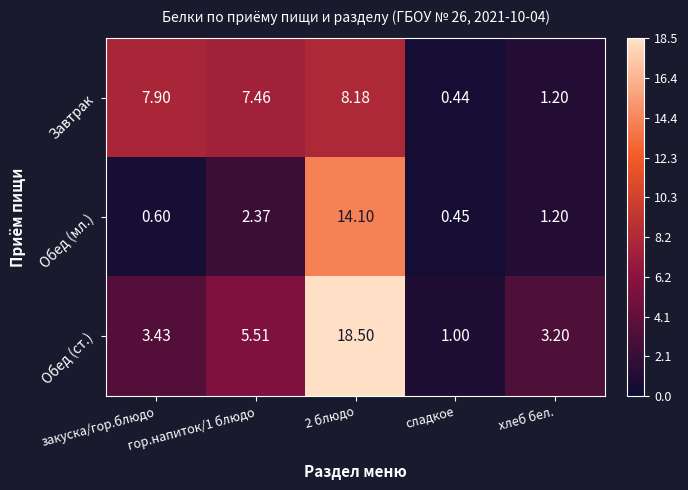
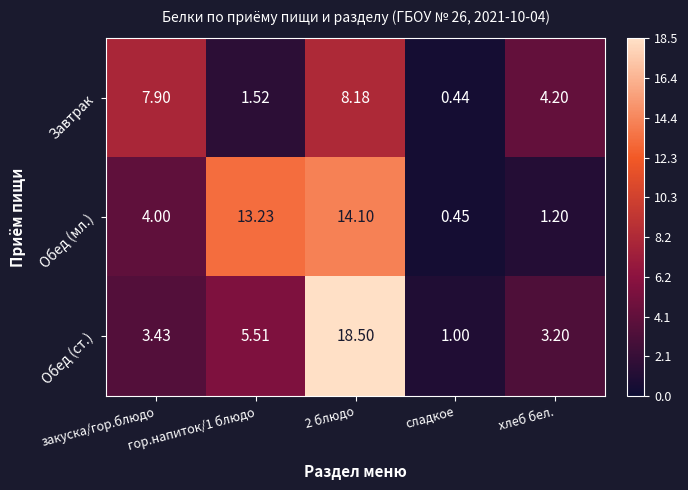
Завтрак, гор.напиток/1 блюдо: 7.46 -> 1.52
Завтрак, хлеб бел.: 1.20 -> 4.20
Обед (мл.), закуска/гор.блюдо: 0.60 -> 4.00
Обед (мл.), гор.напиток/1 блюдо: 2.37 -> 13.23
